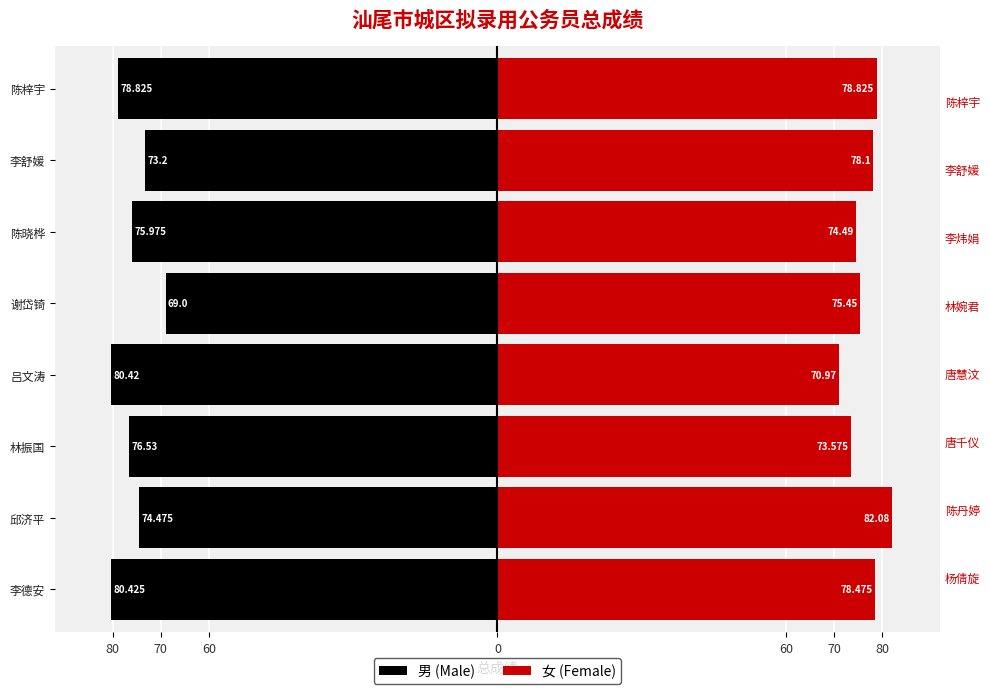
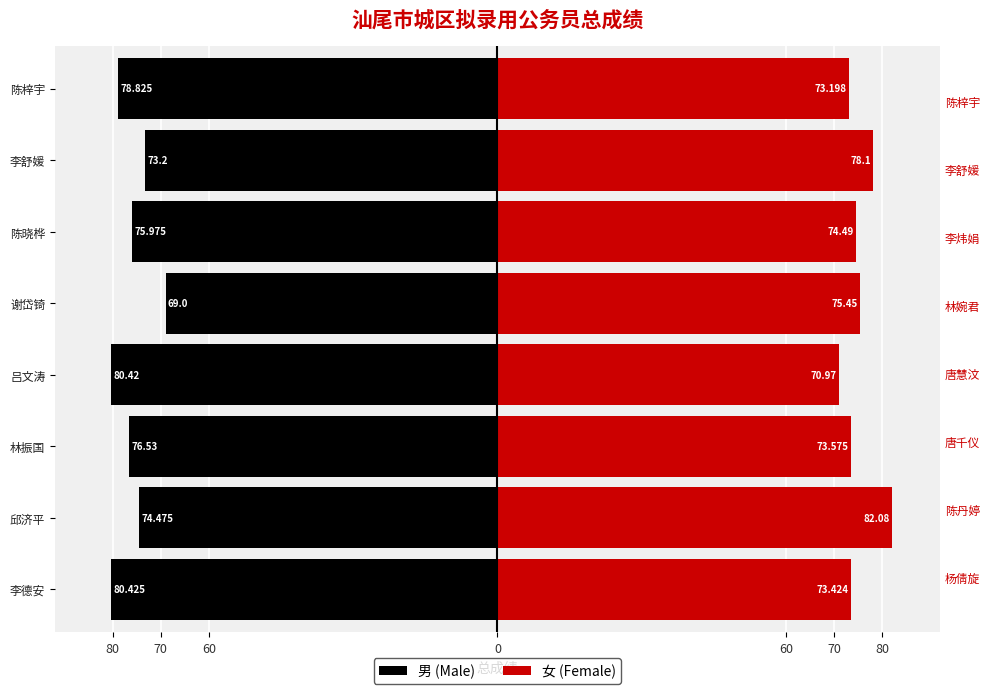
女 (Female), 陈梓宇: 78.825 -> 73.198
女 (Female), 李德安: 78.475 -> 73.424
